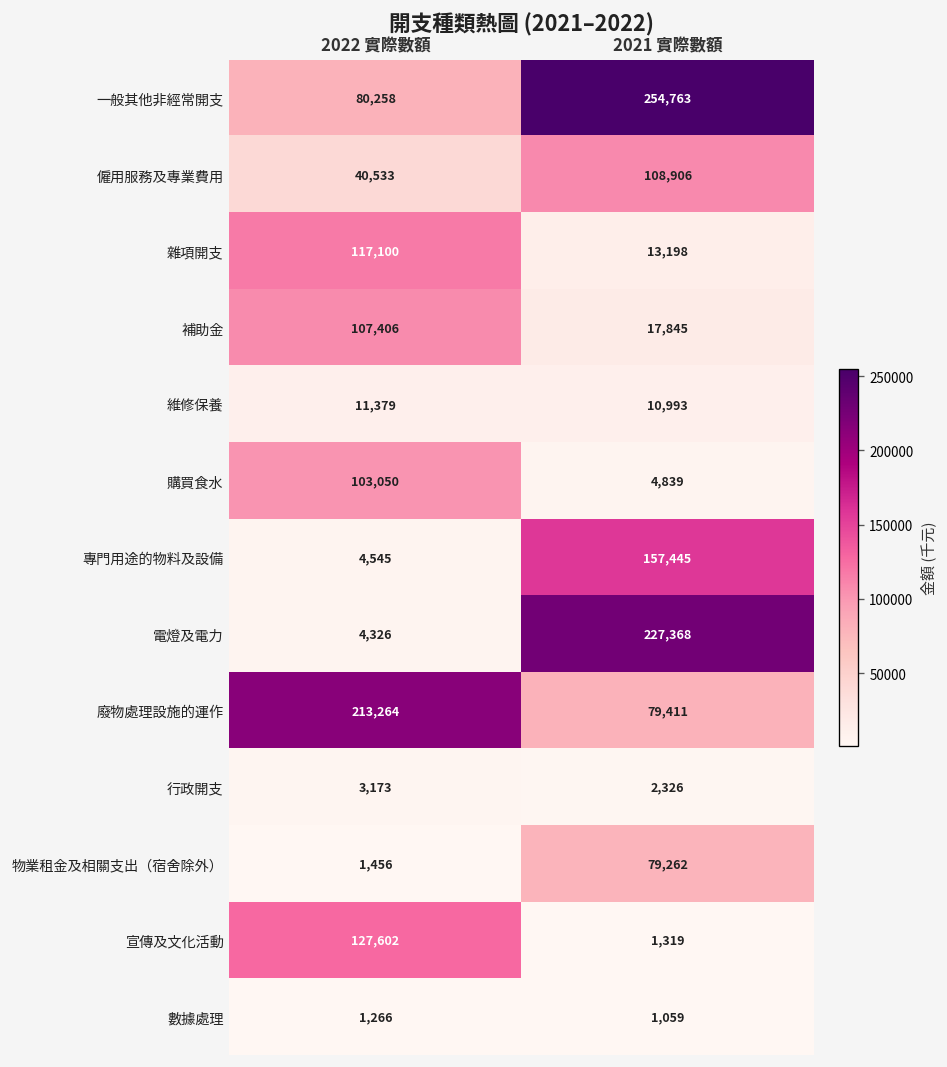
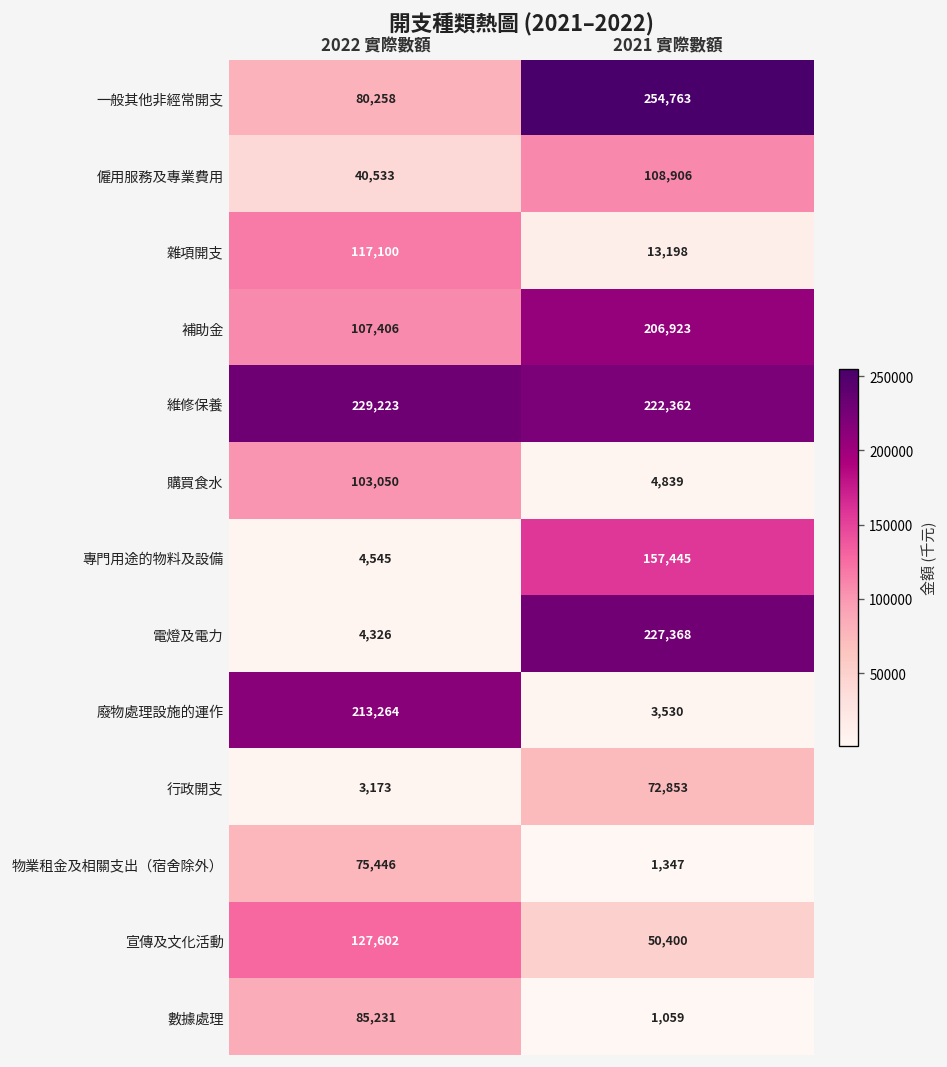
補助金, 2021 實際數額: 17,845 -> 206,923
維修保養, 2022 實際數額: 11,379 -> 229,223
維修保養, 2021 實際數額: 10,993 -> 222,362
廢物處理設施的運作, 2021 實際數額: 79,411 -> 3,530
行政開支, 2021 實際數額: 2,326 -> 72,853
物業租金及相關支出（宿舍除外）, 2022 實際數額: 1,456 -> 75,446
物業租金及相關支出（宿舍除外）, 2021 實際數額: 79,262 -> 1,347
宣傳及文化活動, 2021 實際數額: 1,319 -> 50,400
數據處理, 2022 實際數額: 1,266 -> 85,231
